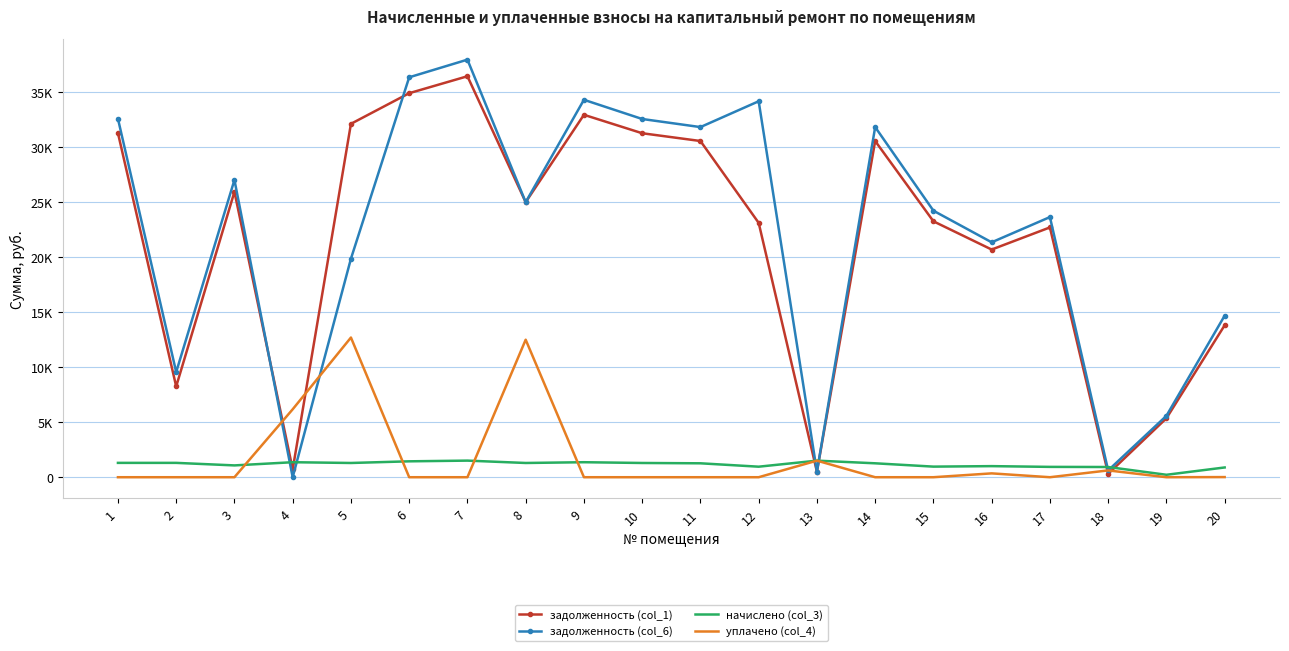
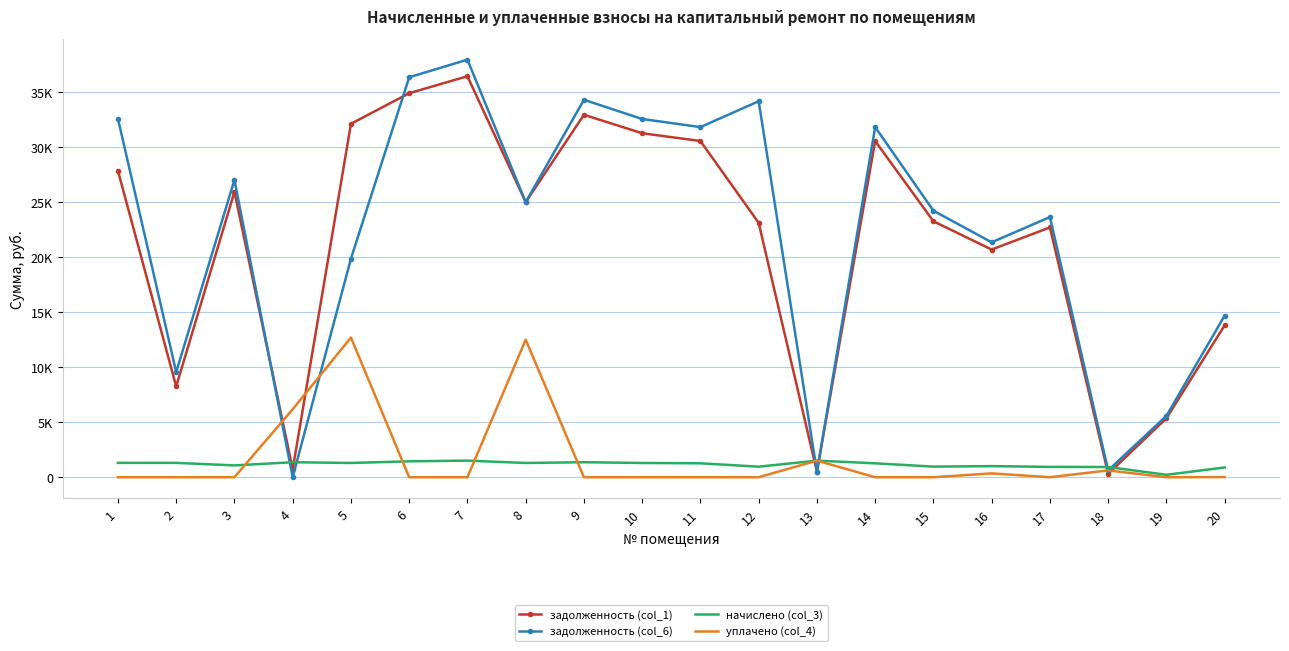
задолженность (col_1), 1: 31300 -> 27800
